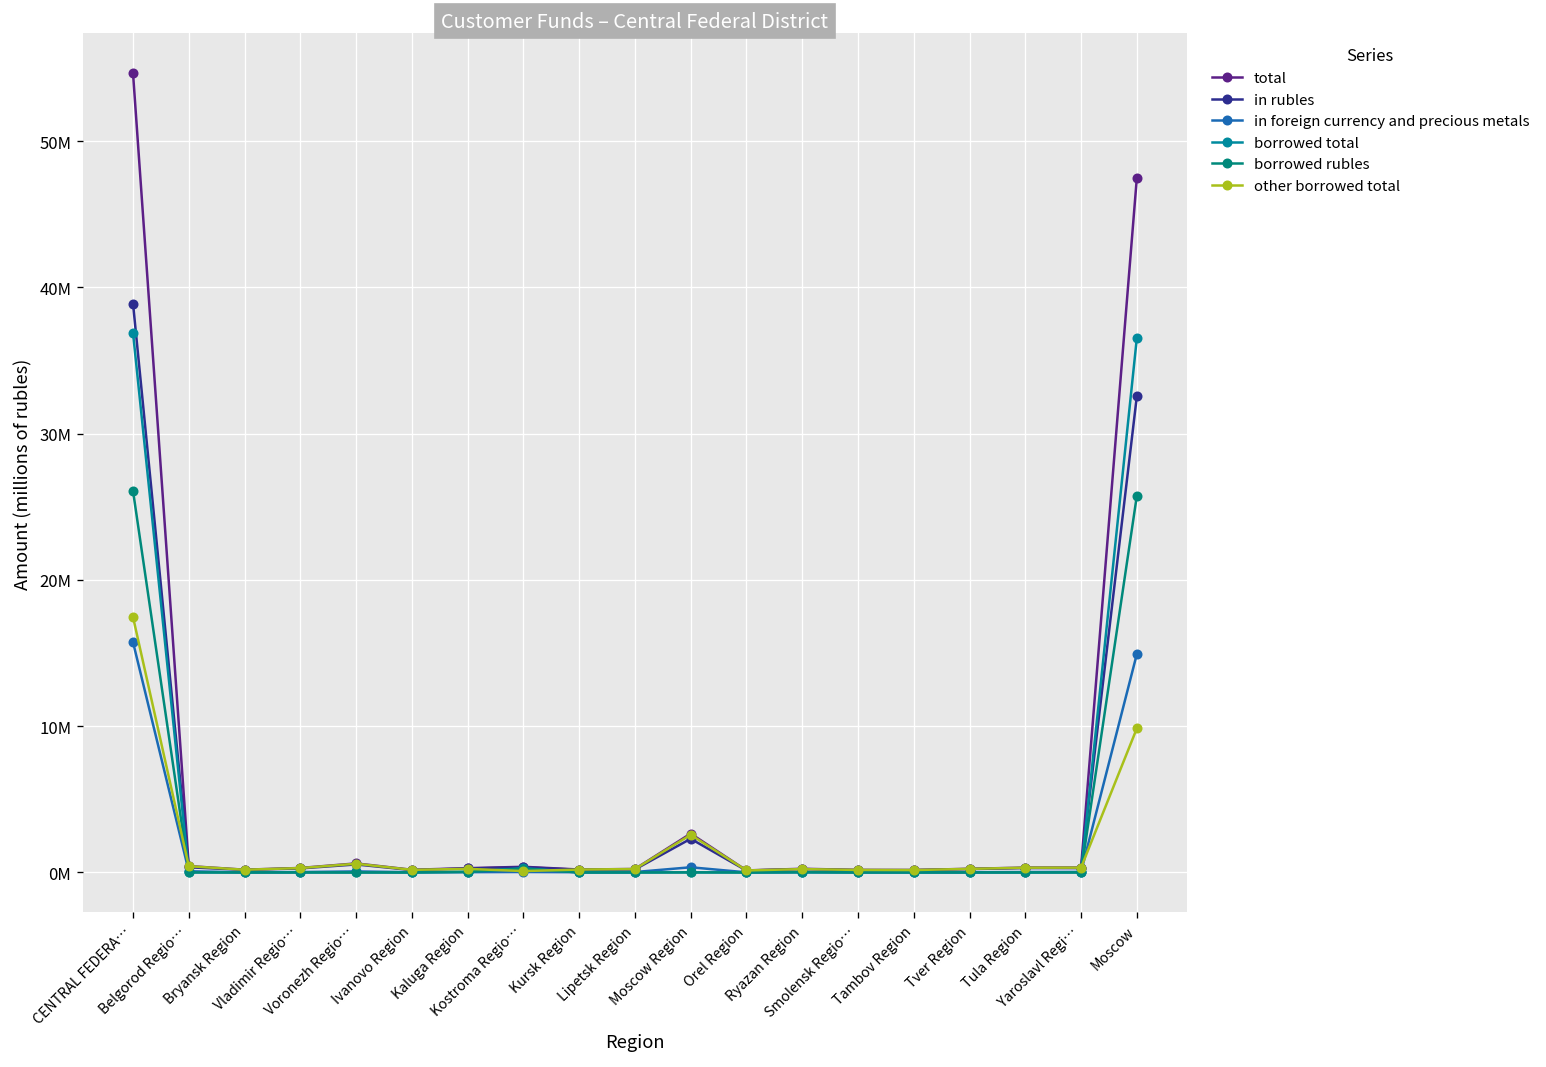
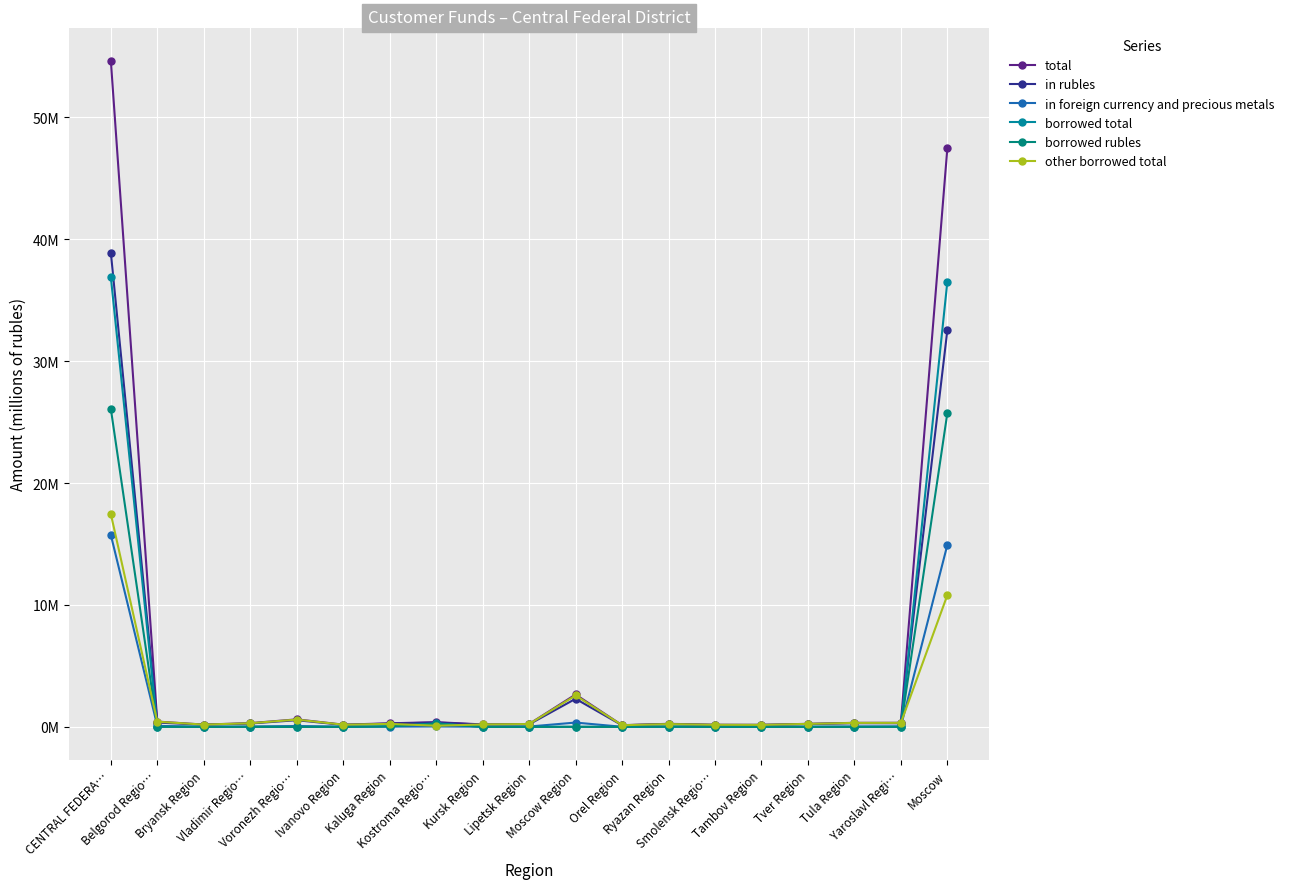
other borrowed total, Moscow: 9800000 -> 10800000
